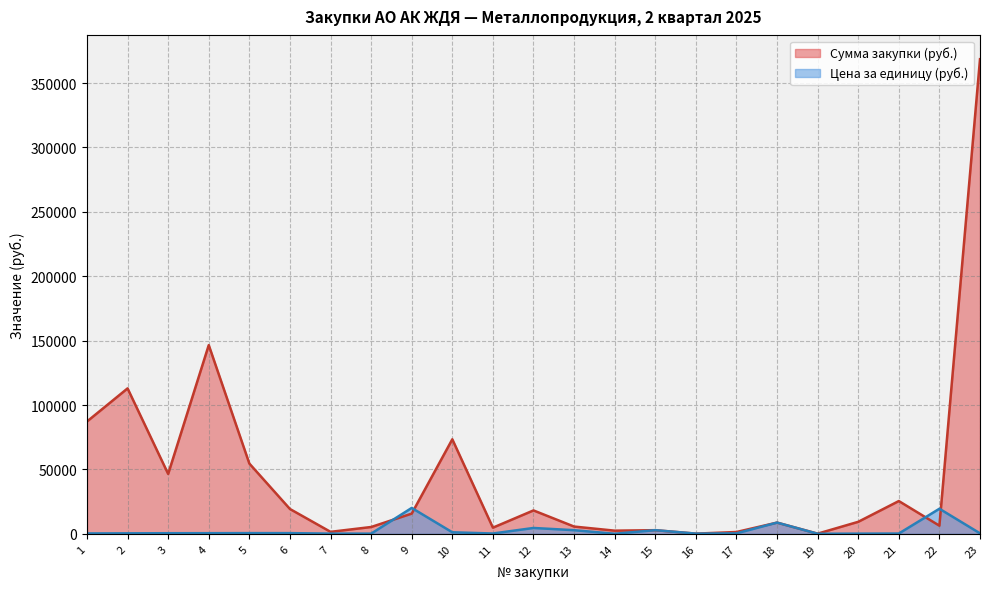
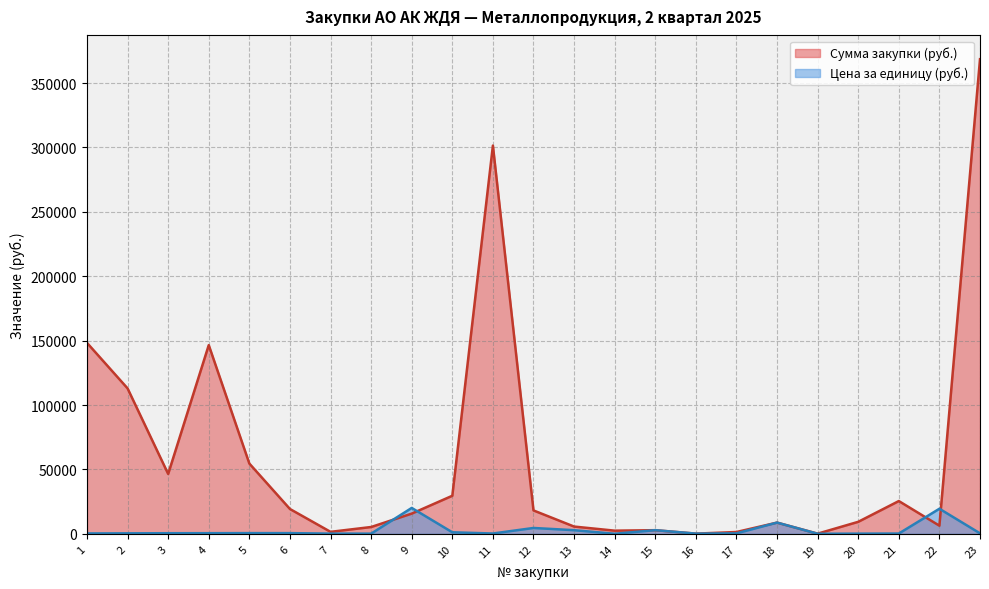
Сумма закупки (руб.), 1: 87000 -> 148000
Сумма закупки (руб.), 10: 73000 -> 30000
Сумма закупки (руб.), 11: 5000 -> 301000
